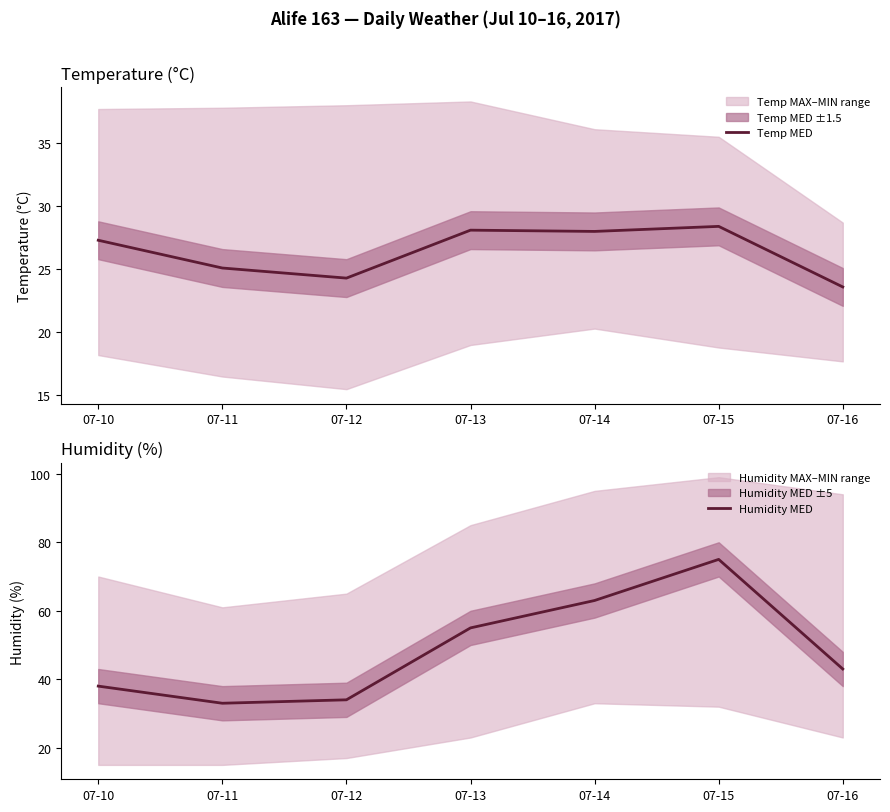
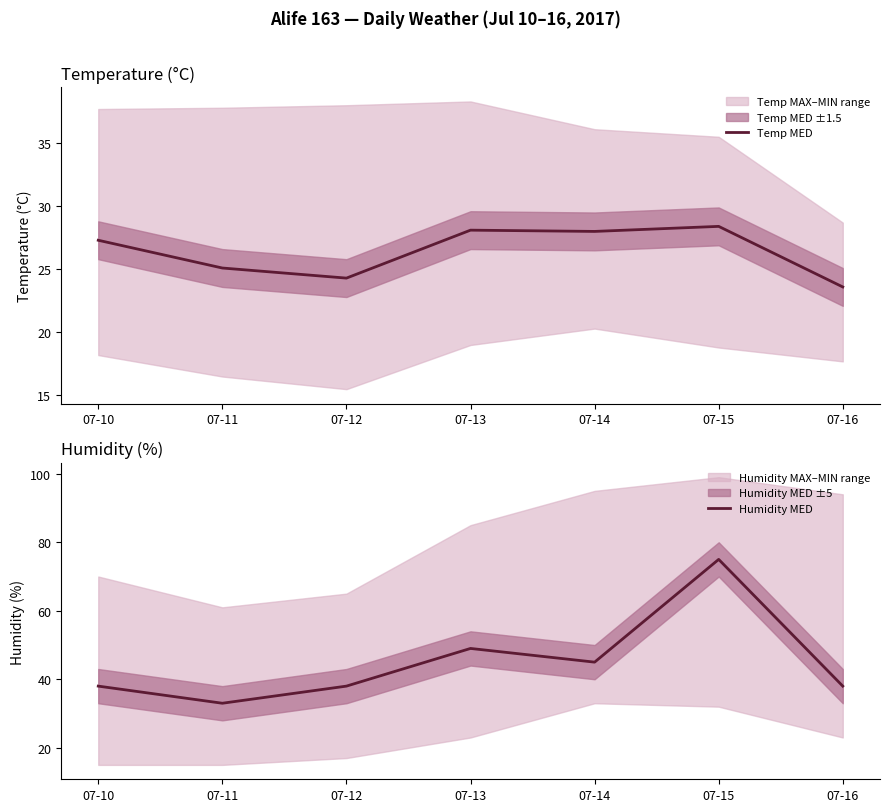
Humidity (%), Humidity MED, 07-12: 34 -> 38
Humidity (%), Humidity MED, 07-13: 55 -> 49
Humidity (%), Humidity MED, 07-14: 63 -> 45
Humidity (%), Humidity MED, 07-16: 43 -> 38
